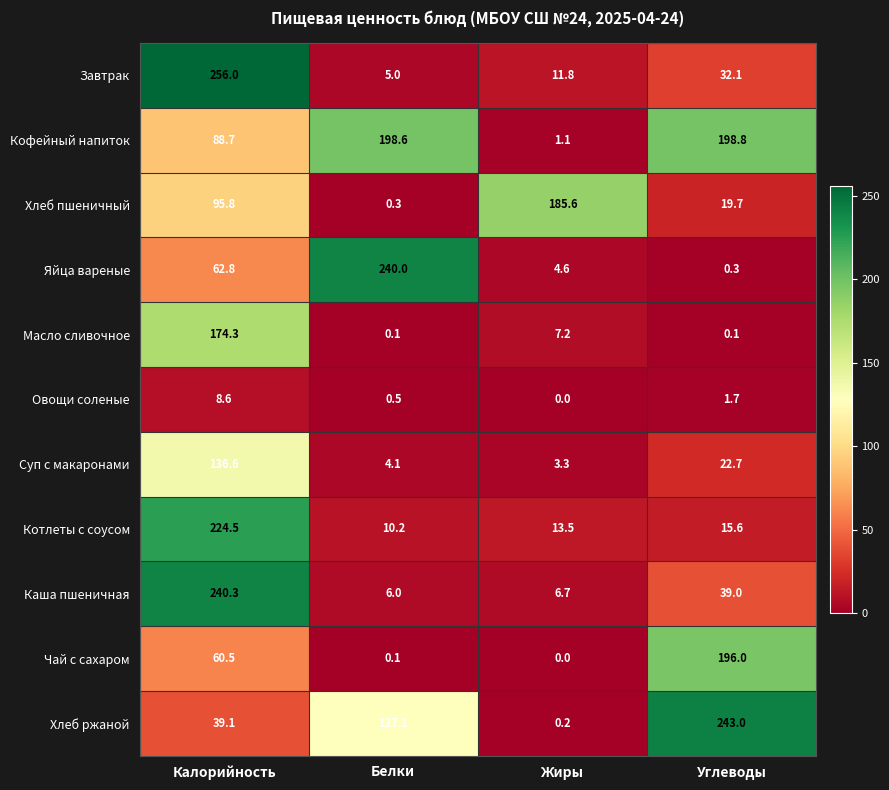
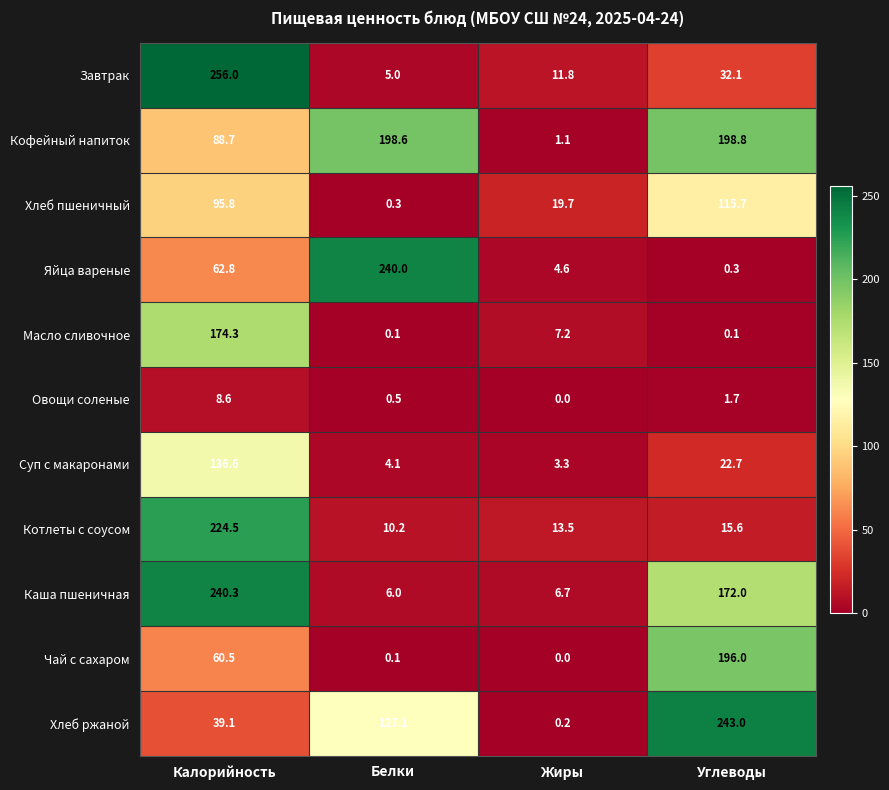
Хлеб пшеничный, Жиры: 185.6 -> 19.7
Хлеб пшеничный, Углеводы: 19.7 -> 115.7
Каша пшеничная, Углеводы: 39.0 -> 172.0
